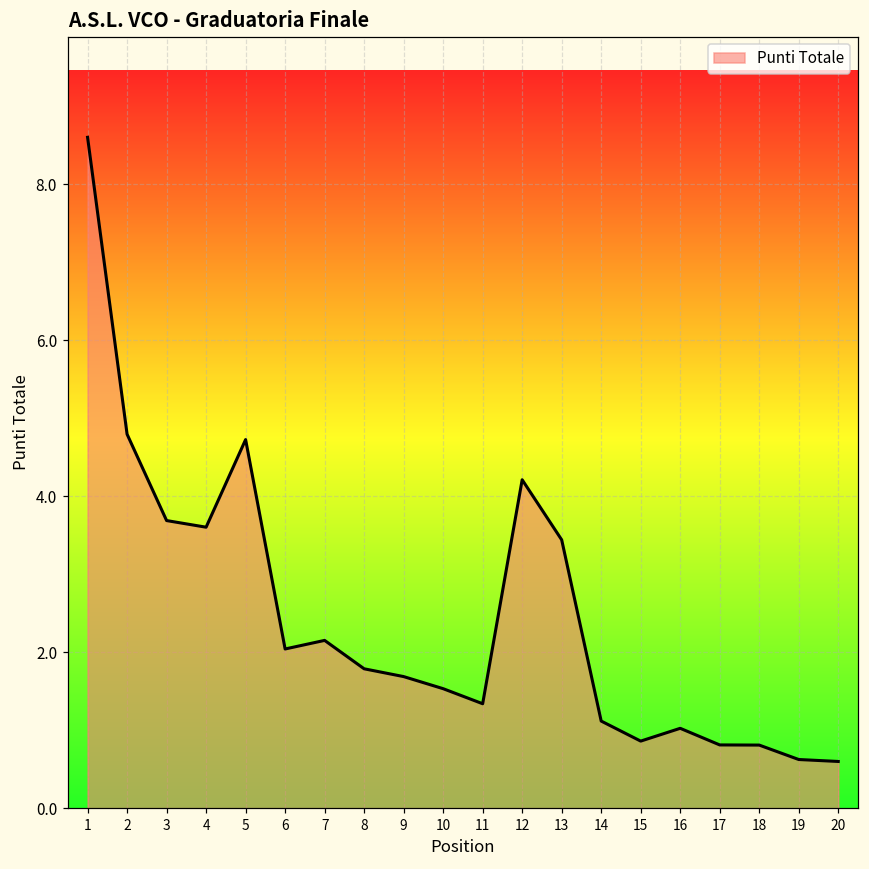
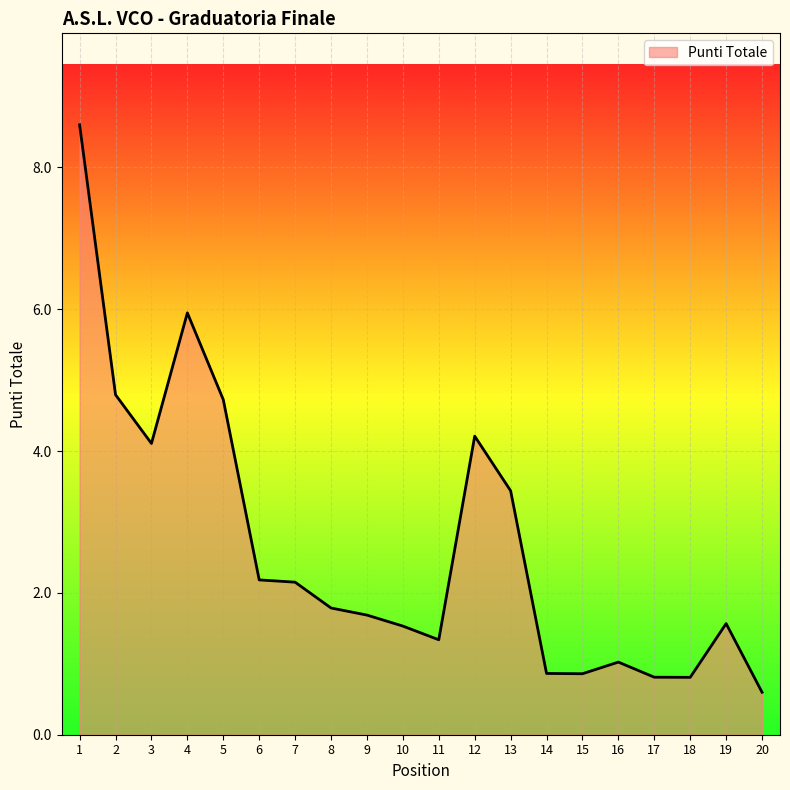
3: 3.7 -> 4.1
4: 3.6 -> 5.9
6: 2.0 -> 2.2
14: 1.1 -> 0.9
19: 0.6 -> 1.6
